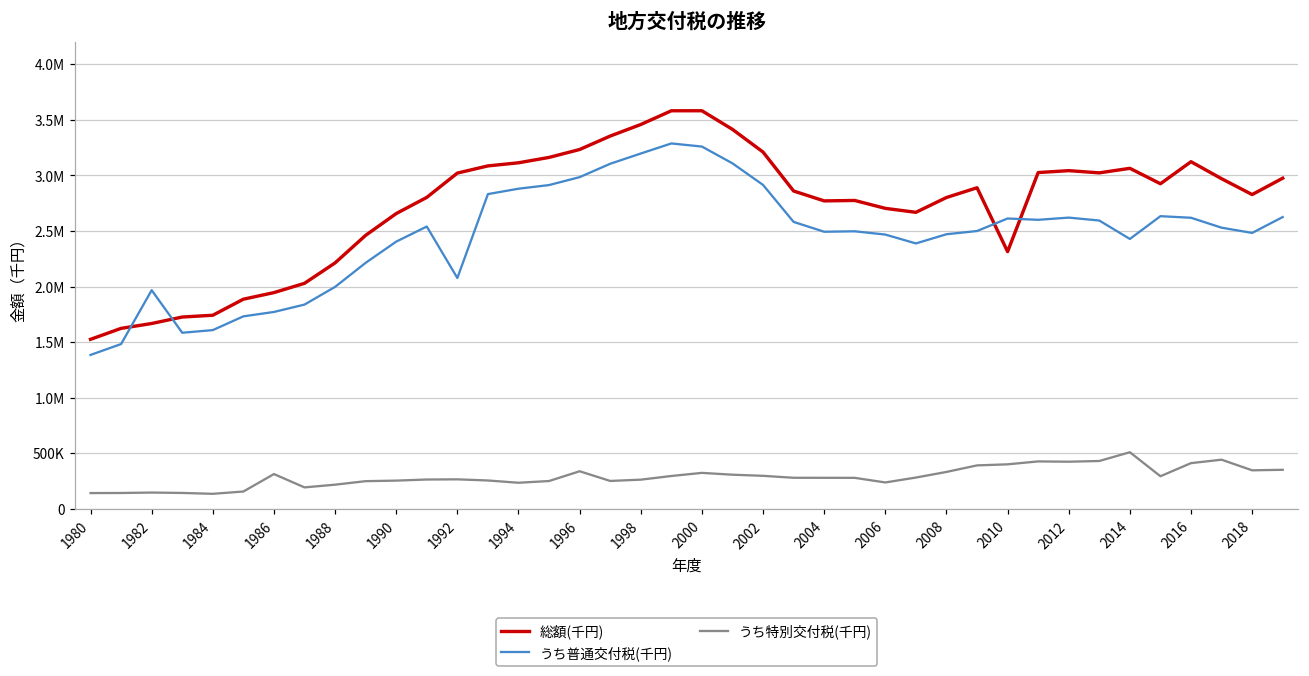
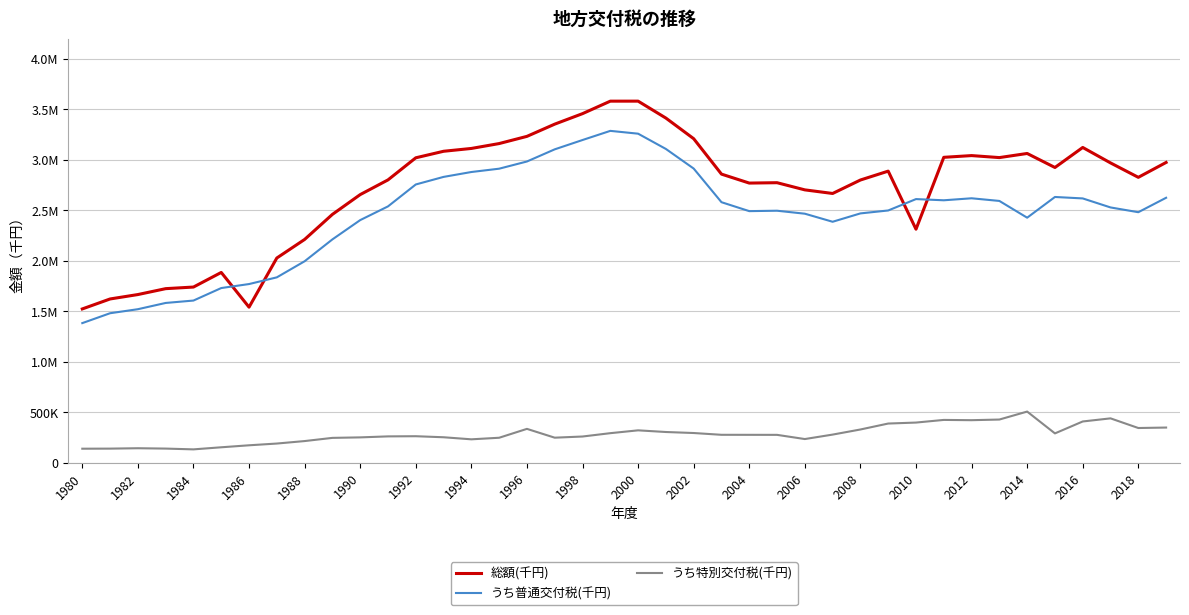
うち普通交付税(千円), 1982: 1970000 -> 1520000
総額(千円), 1986: 1950000 -> 1540000
うち特別交付税(千円), 1986: 310000 -> 170000
うち普通交付税(千円), 1992: 2080000 -> 2760000
